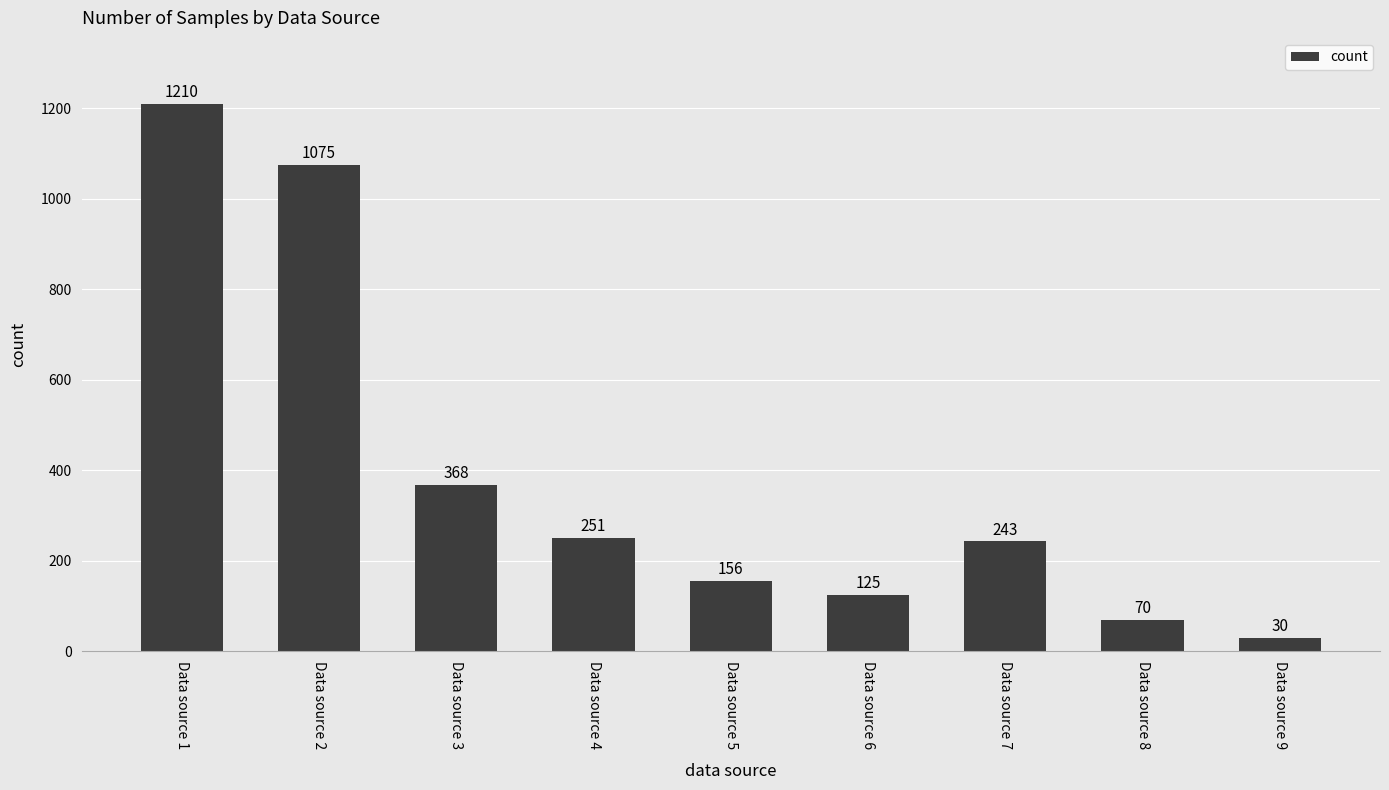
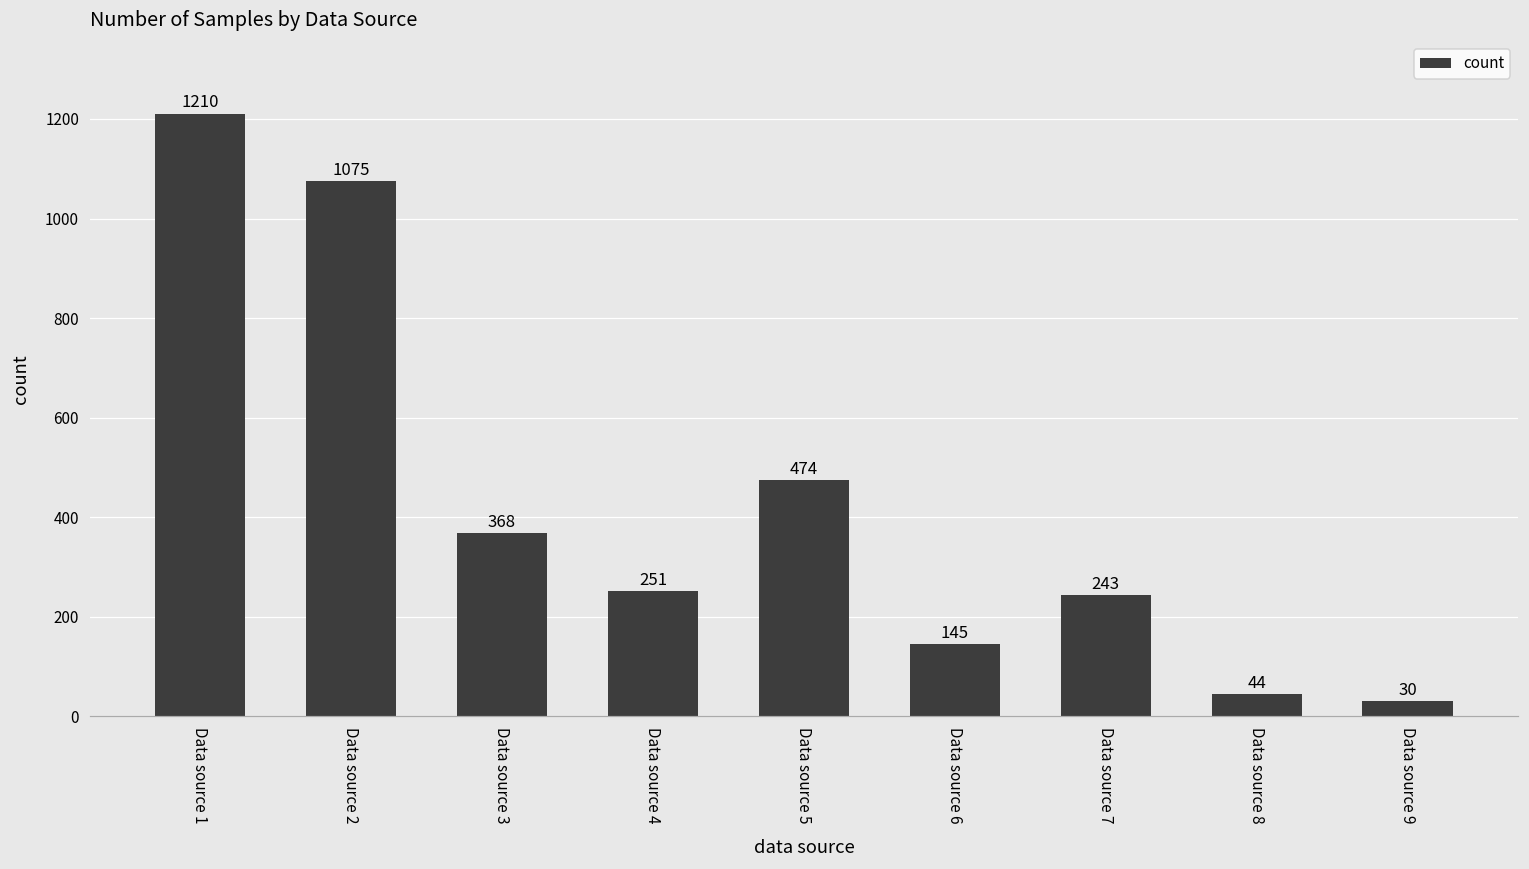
Data source 5: 156 -> 474
Data source 6: 125 -> 145
Data source 8: 70 -> 44
